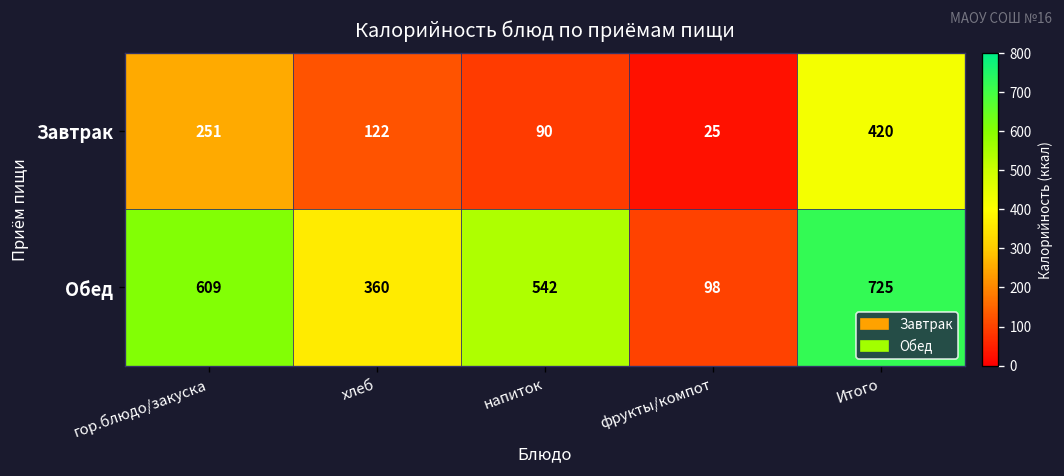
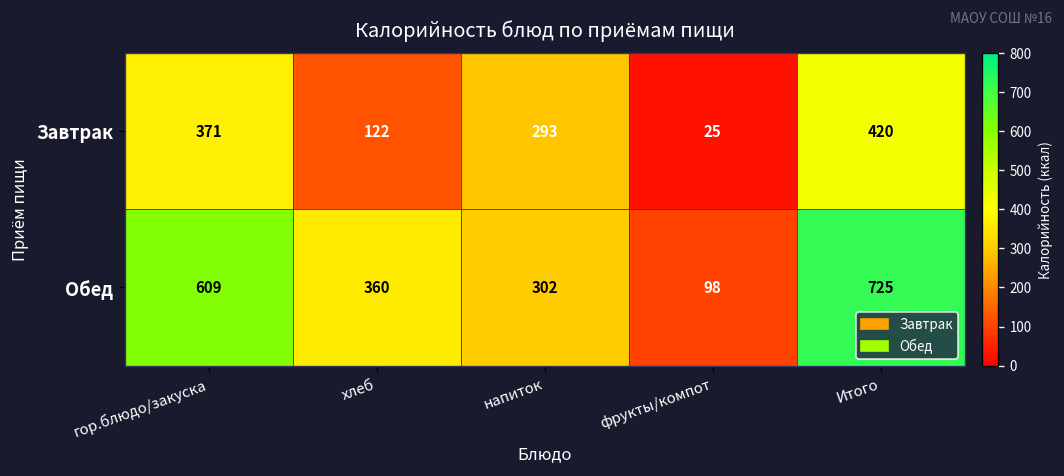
Завтрак, гор.блюдо/закуска: 251 -> 371
Завтрак, напиток: 90 -> 293
Обед, напиток: 542 -> 302
